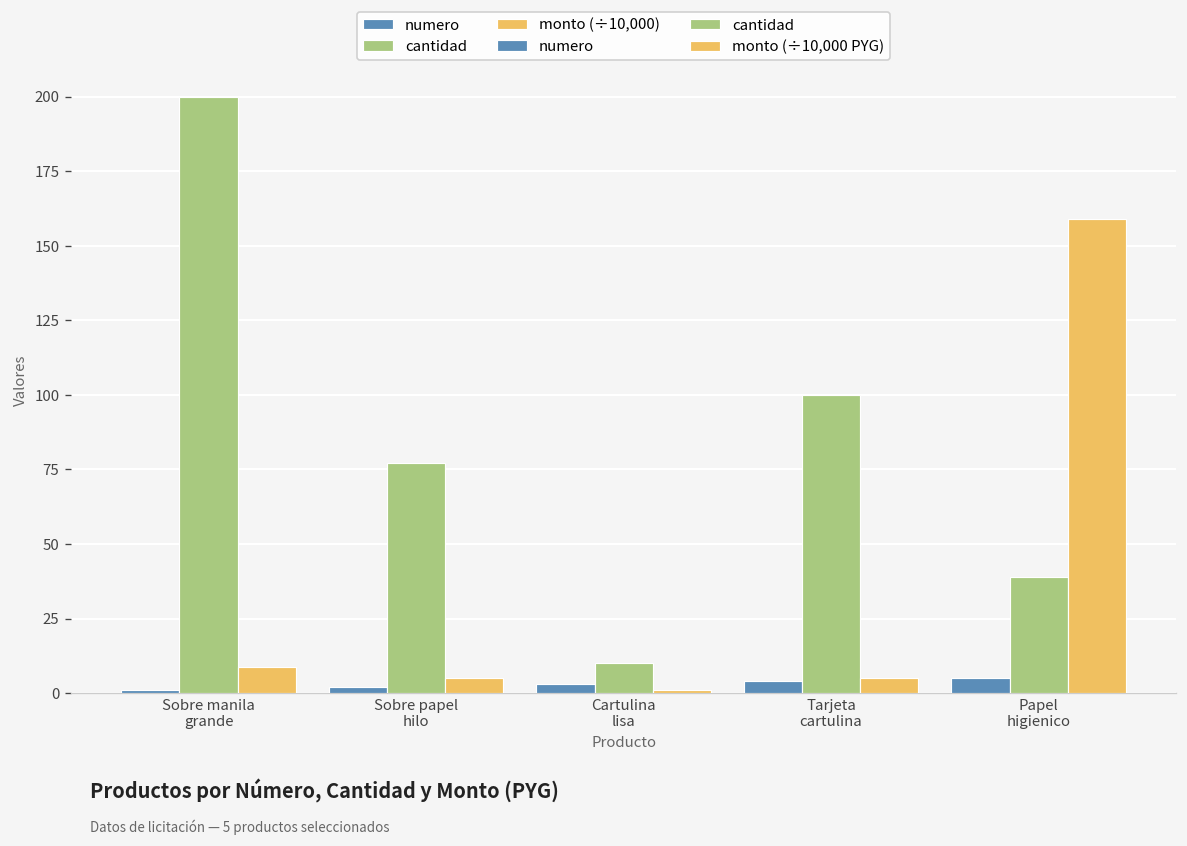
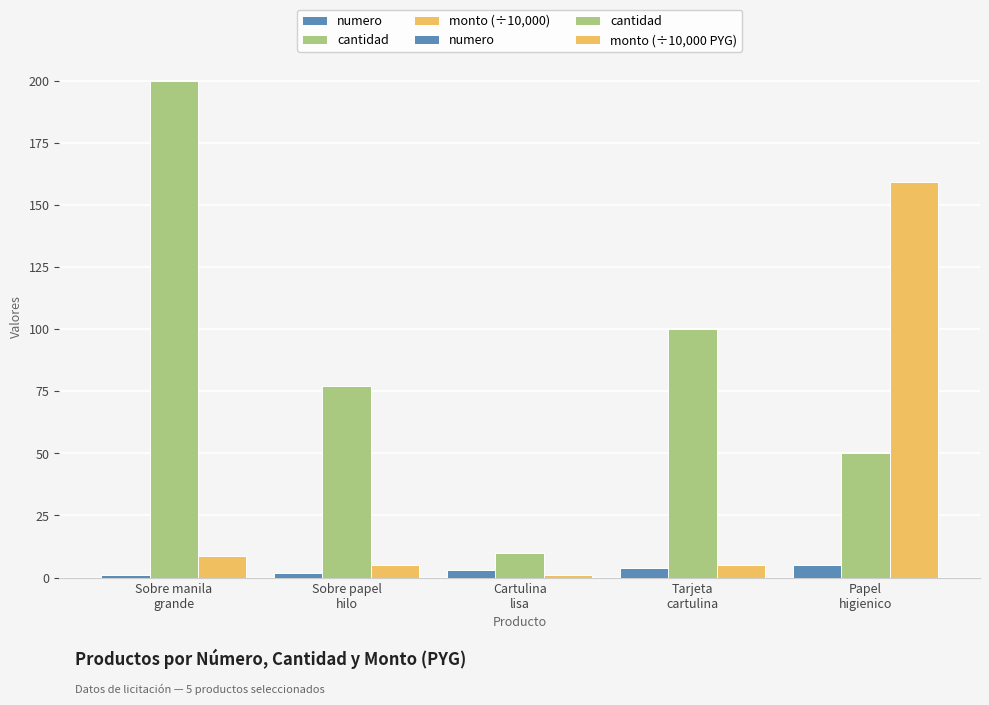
cantidad, Papel higienico: 39 -> 50
